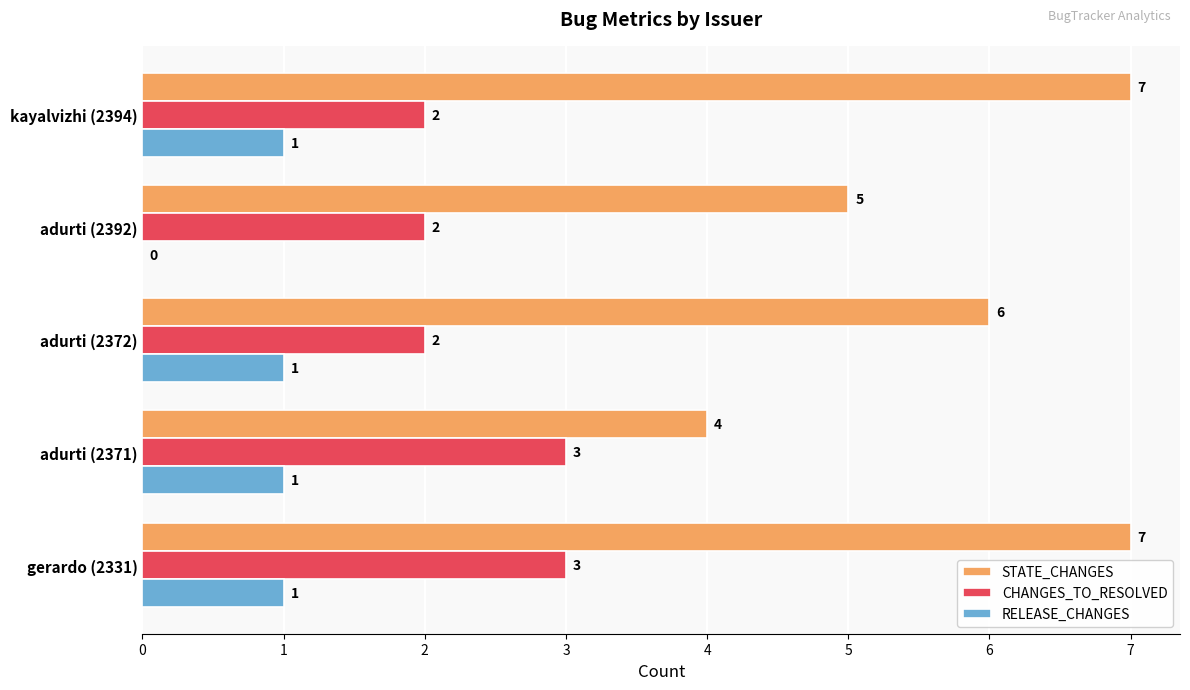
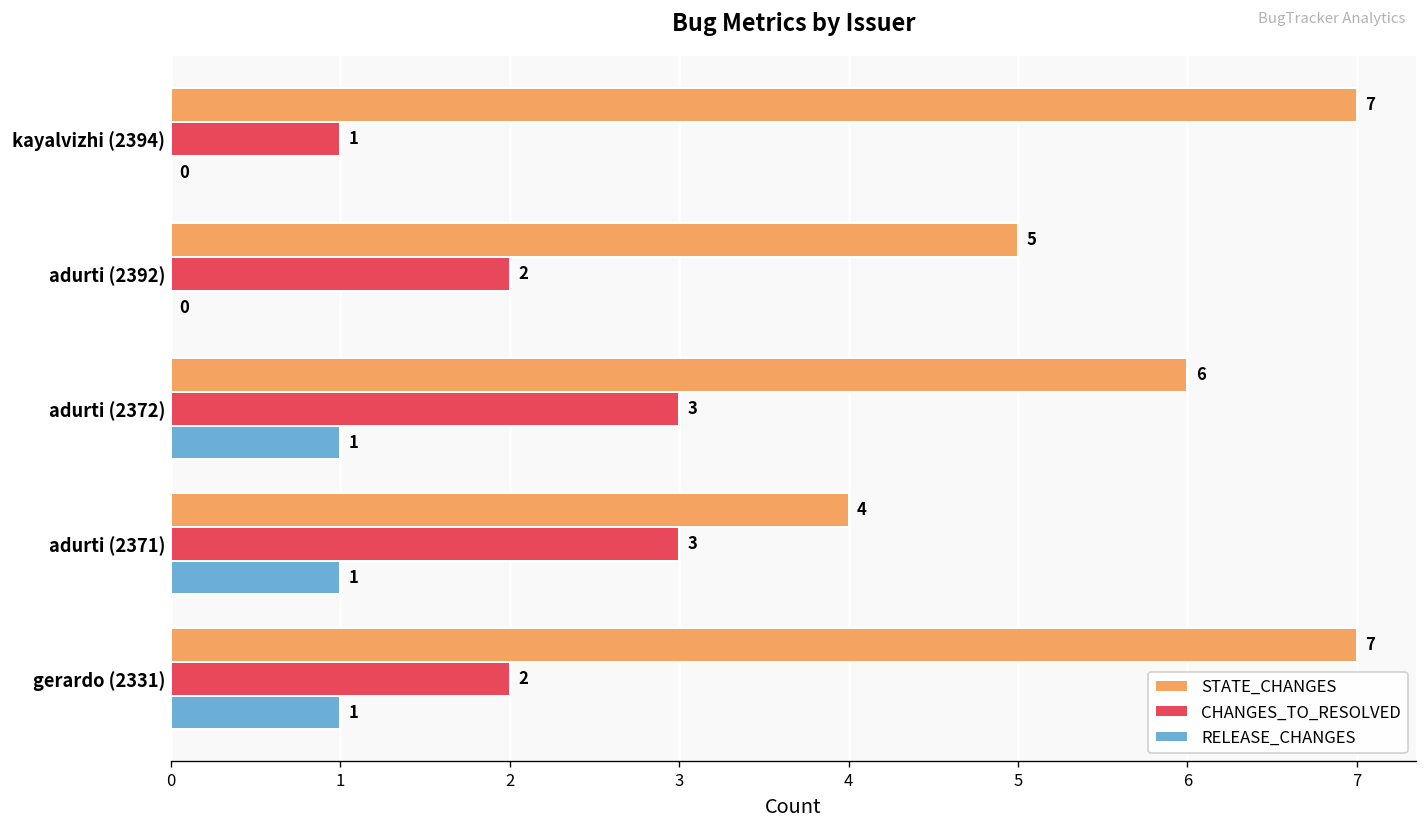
CHANGES_TO_RESOLVED, kayalvizhi (2394): 2 -> 1
RELEASE_CHANGES, kayalvizhi (2394): 1 -> 0
CHANGES_TO_RESOLVED, adurti (2372): 2 -> 3
CHANGES_TO_RESOLVED, gerardo (2331): 3 -> 2
